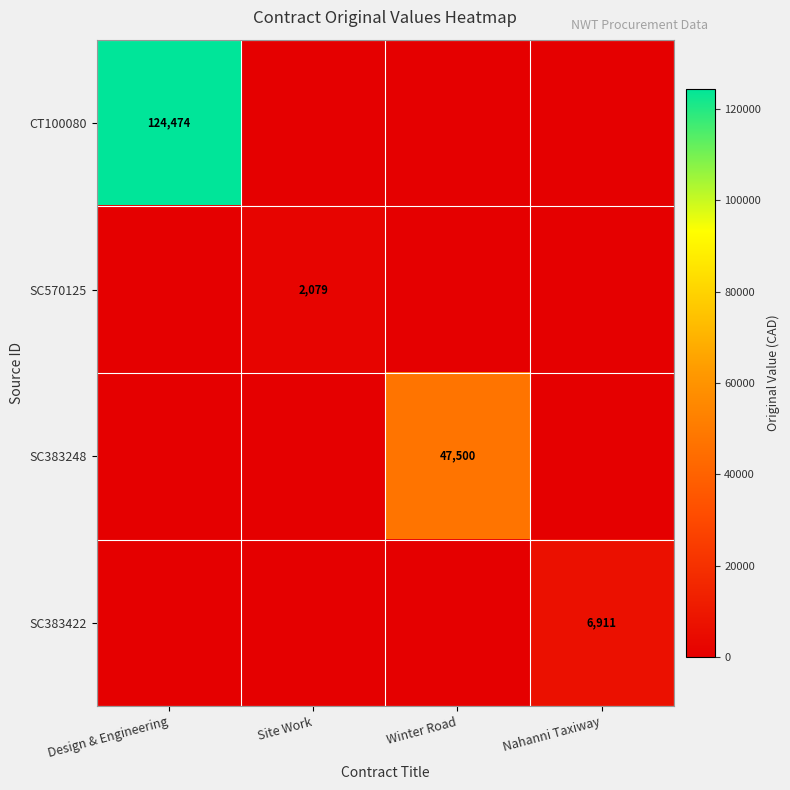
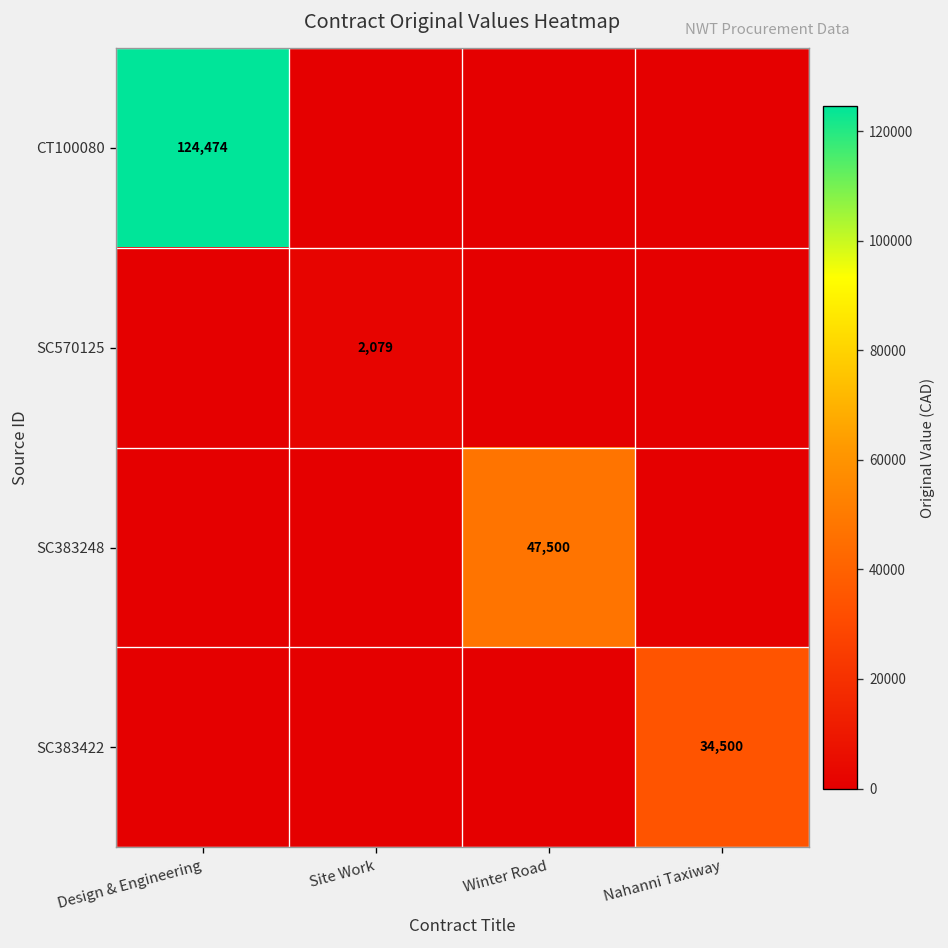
SC383422, Nahanni Taxiway: 6,911 -> 34,500
